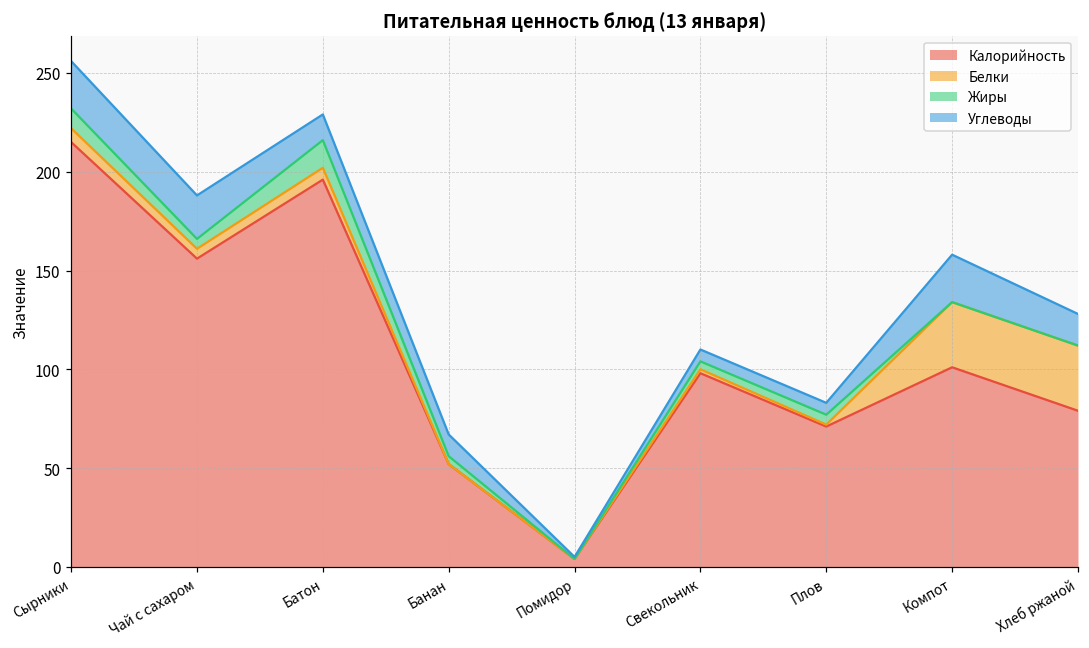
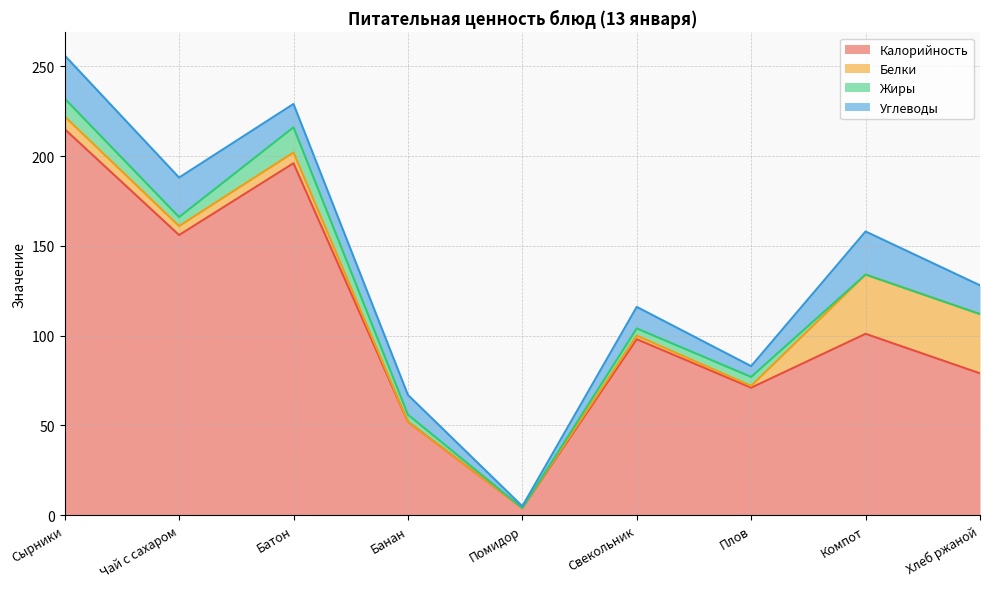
Углеводы, Свекольник: 6 -> 12
